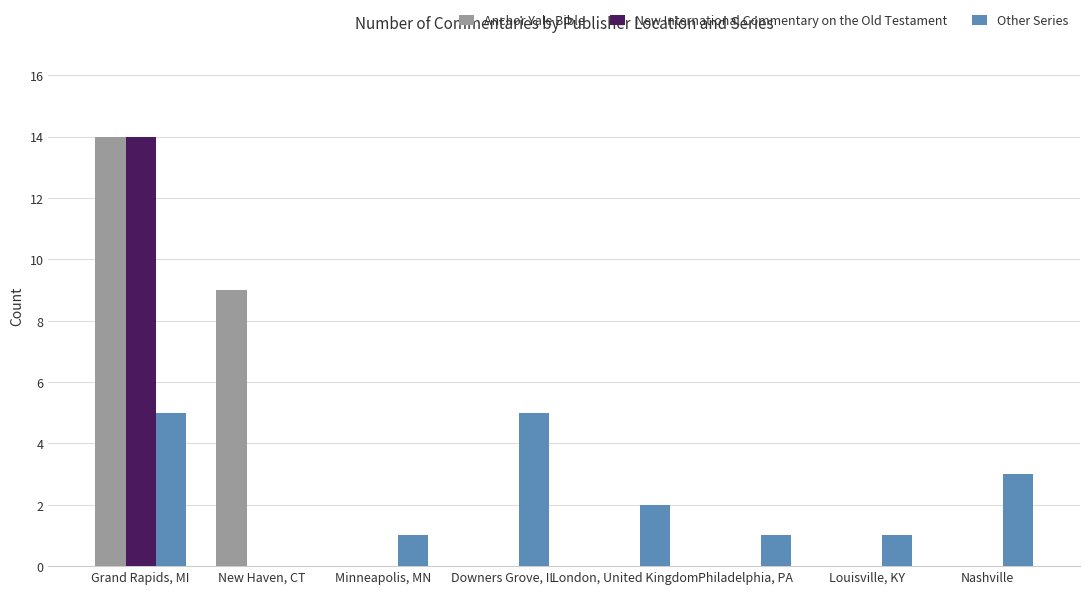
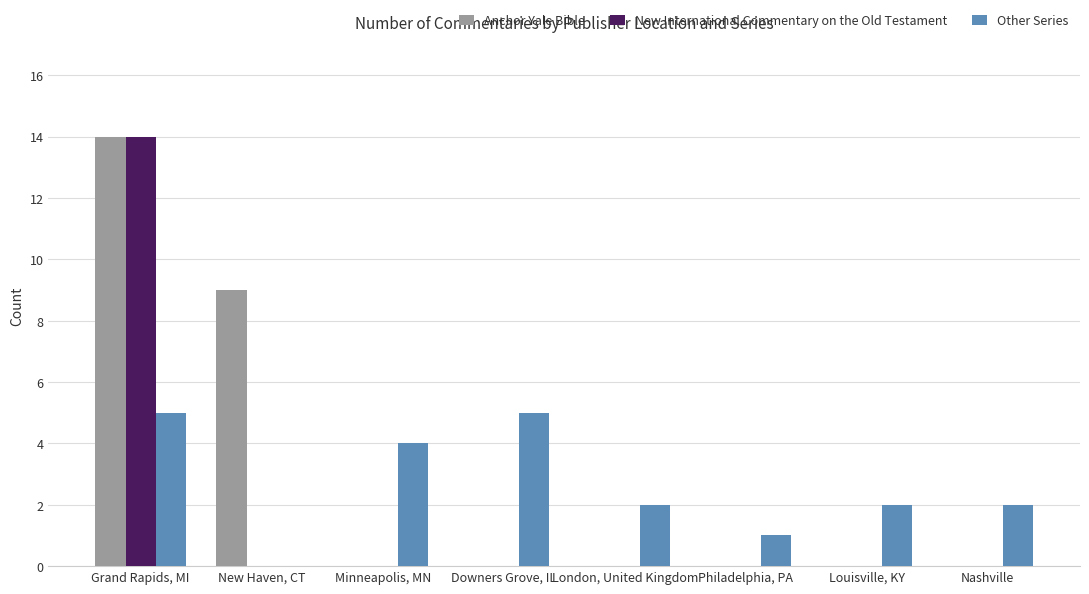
Other Series, Minneapolis, MN: 1 -> 4
Other Series, Louisville, KY: 1 -> 2
Other Series, Nashville: 3 -> 2
